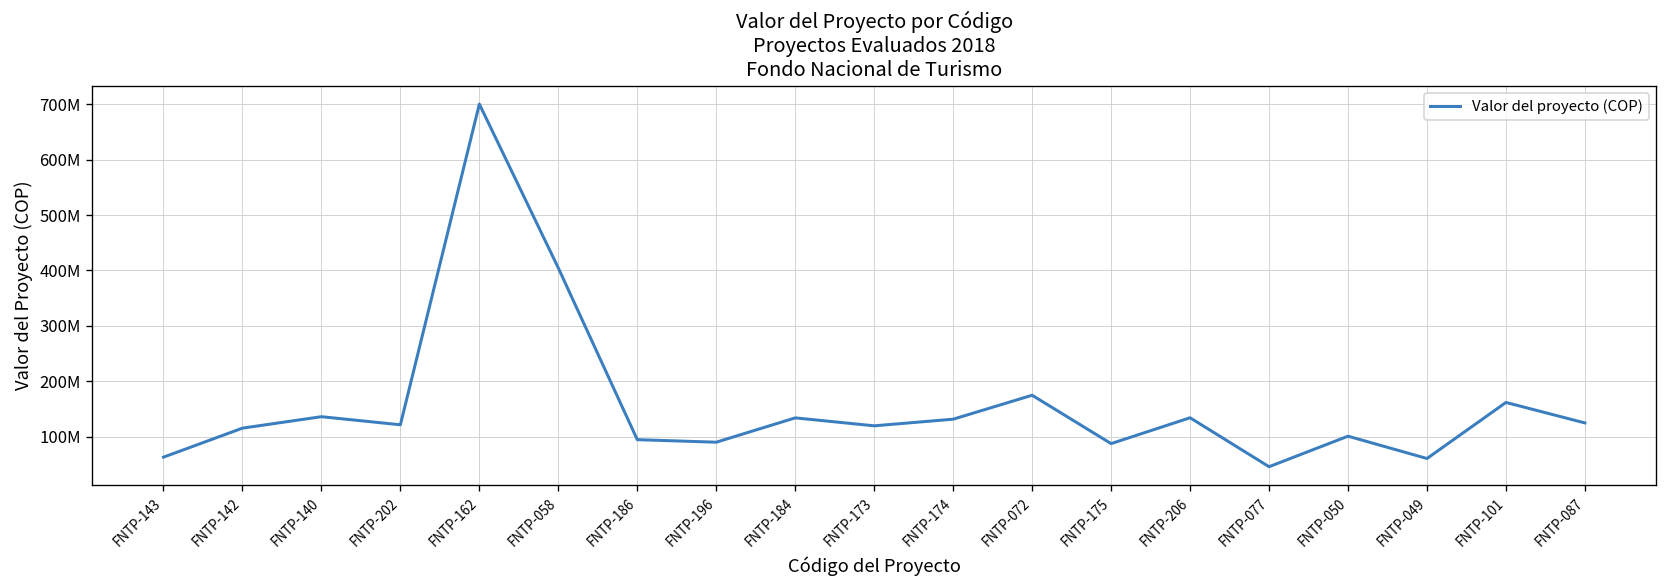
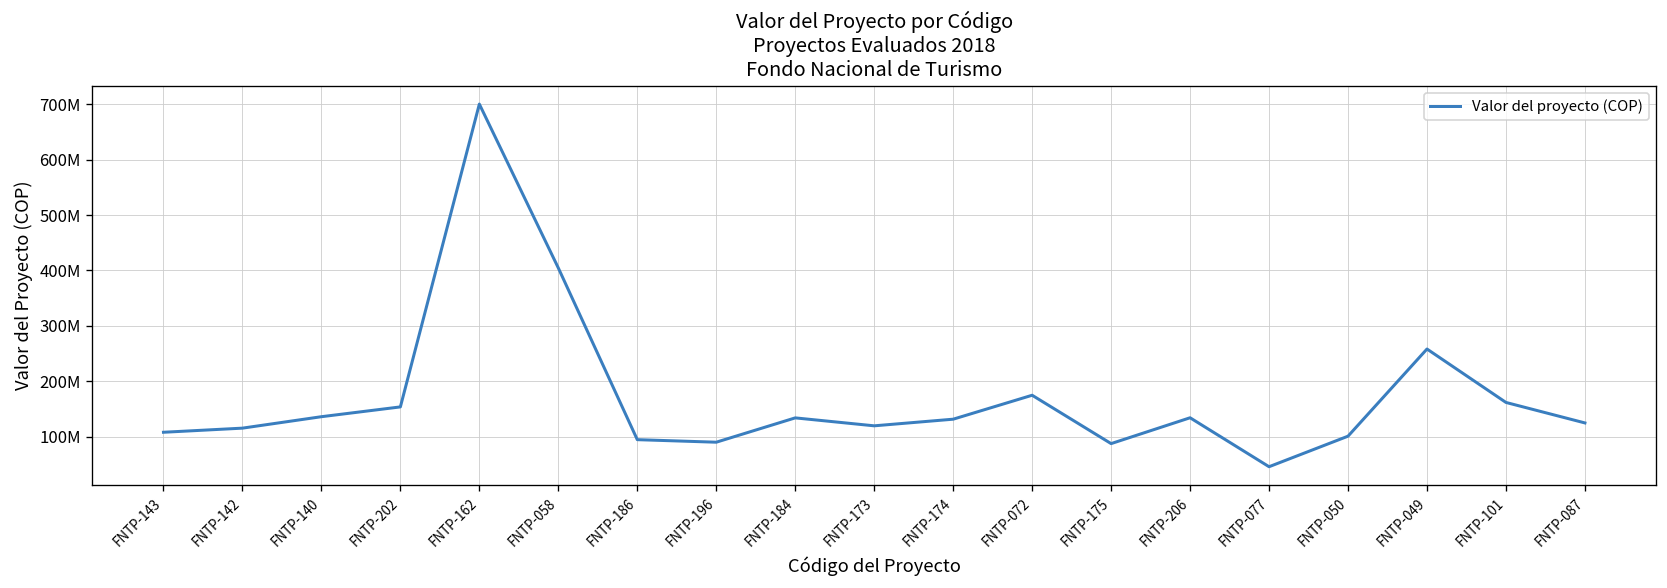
FNTP-143: 60000000 -> 110000000
FNTP-202: 120000000 -> 150000000
FNTP-049: 60000000 -> 260000000
